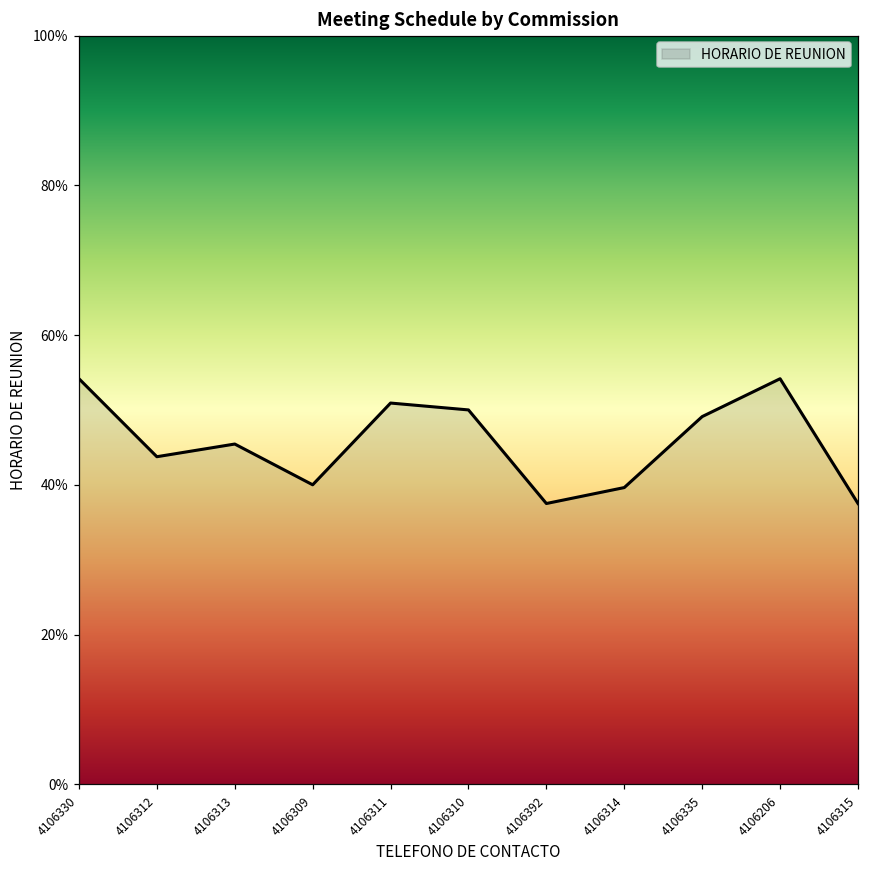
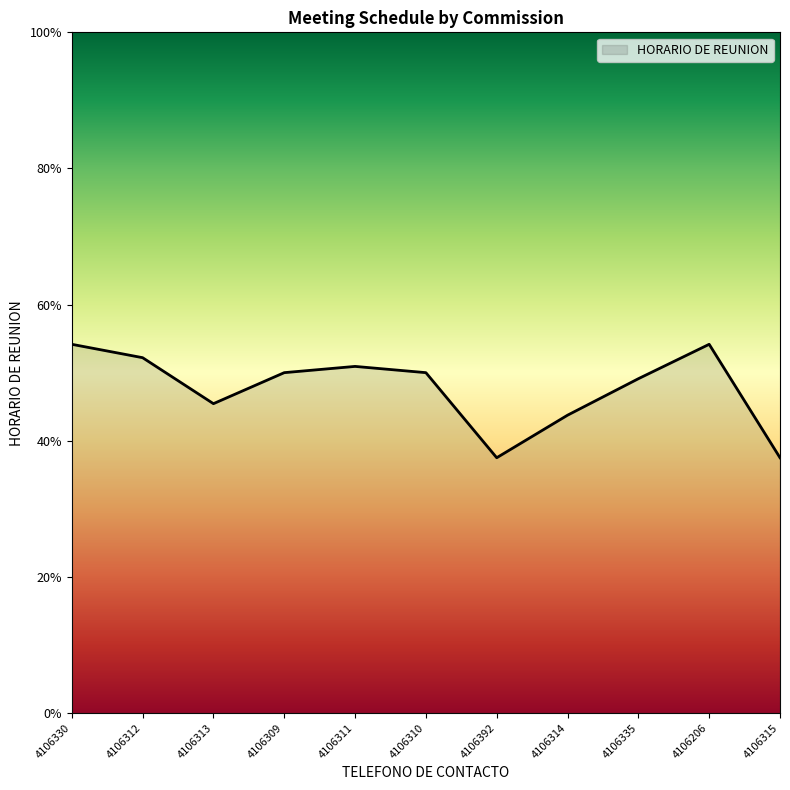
4106312: 44% -> 52%
4106309: 40% -> 50%
4106314: 40% -> 44%
